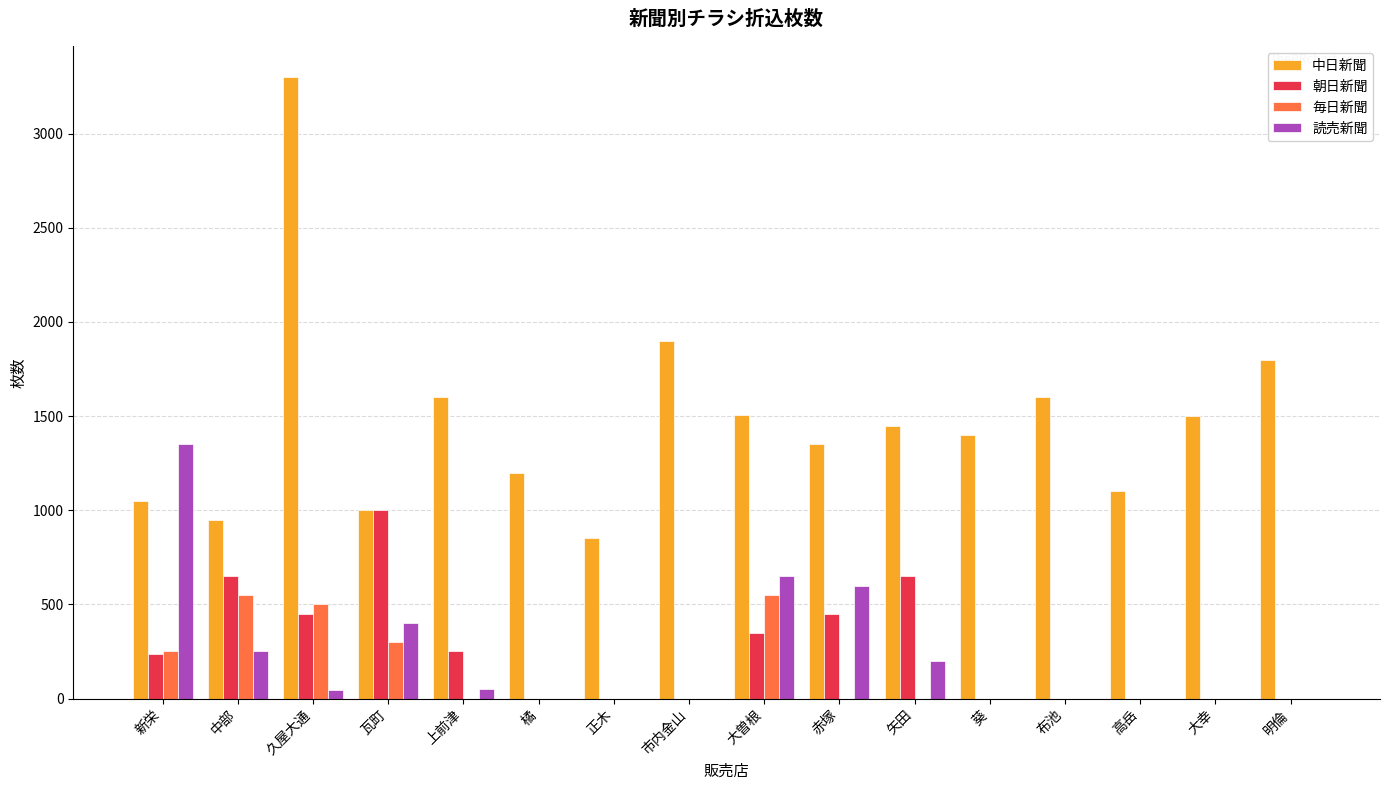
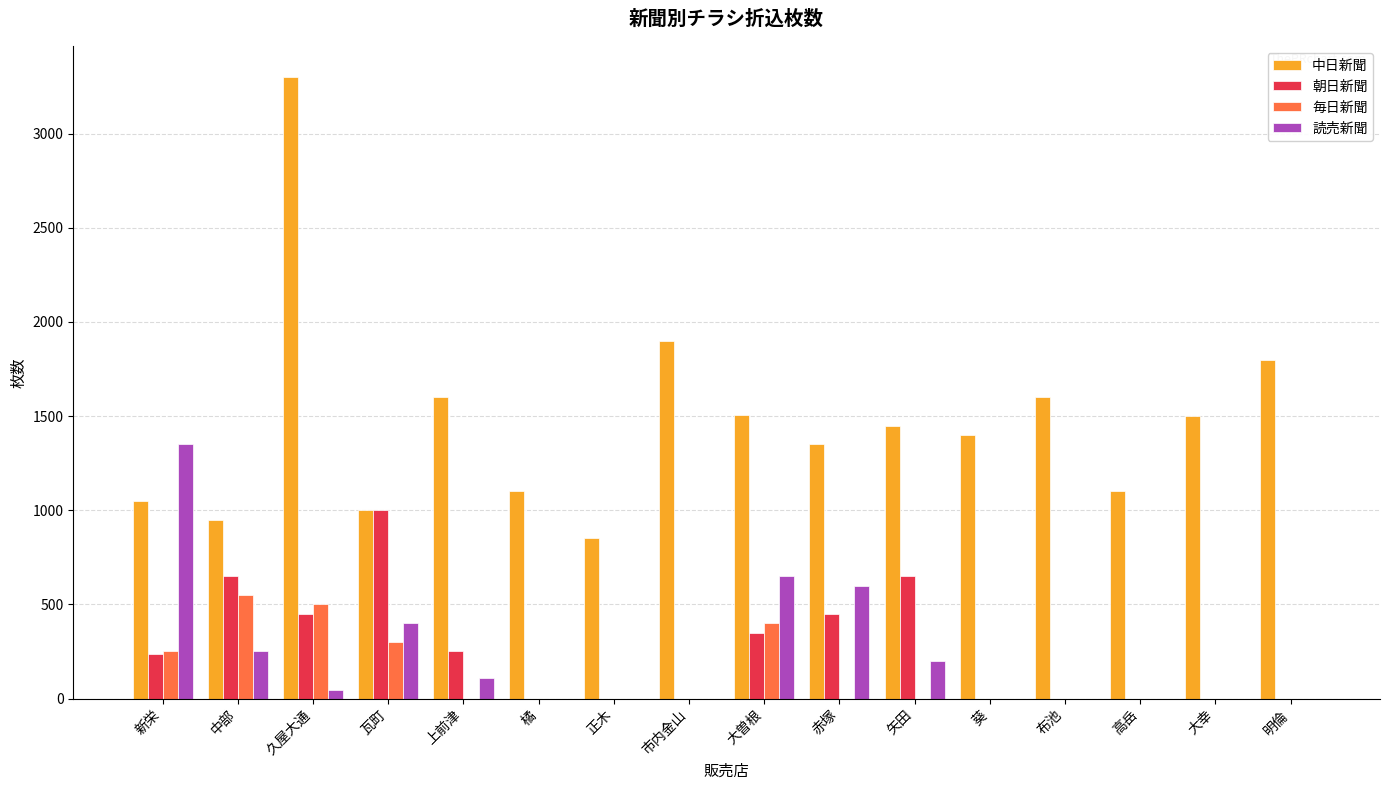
読売新聞, 上前津: 50 -> 110
中日新聞, 橘: 1200 -> 1100
毎日新聞, 大曽根: 550 -> 400
